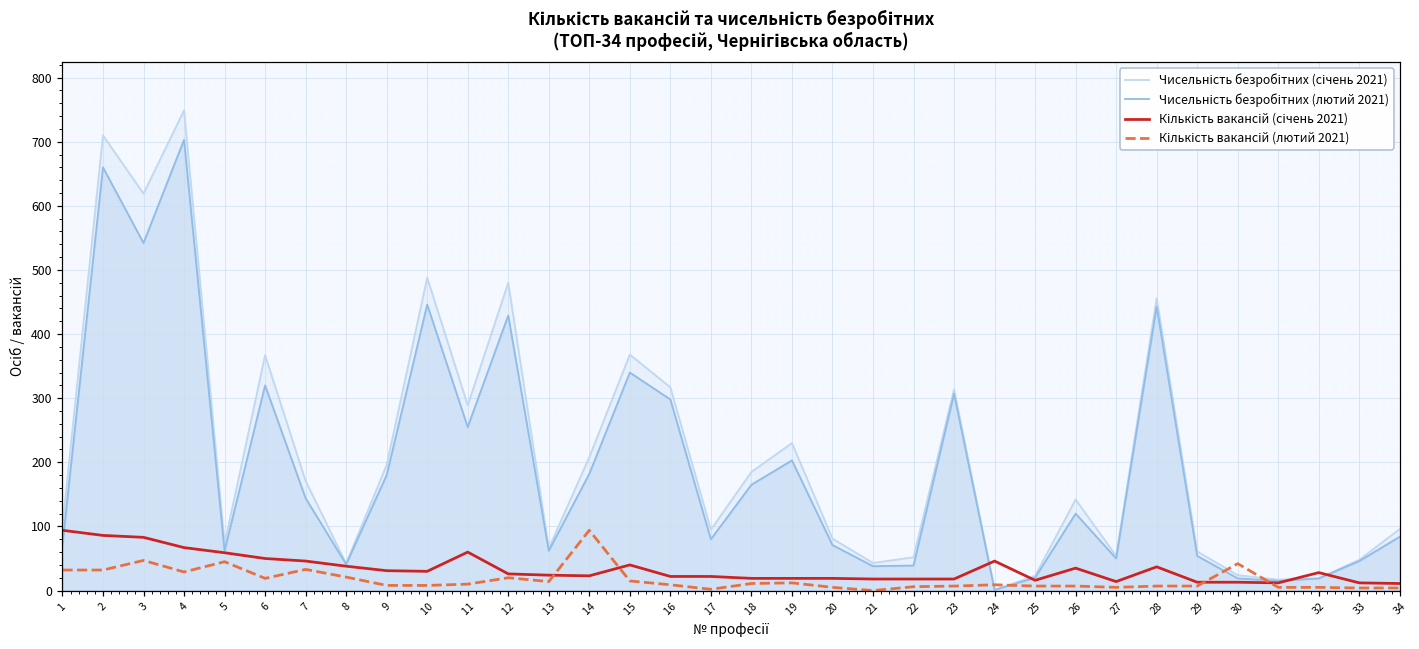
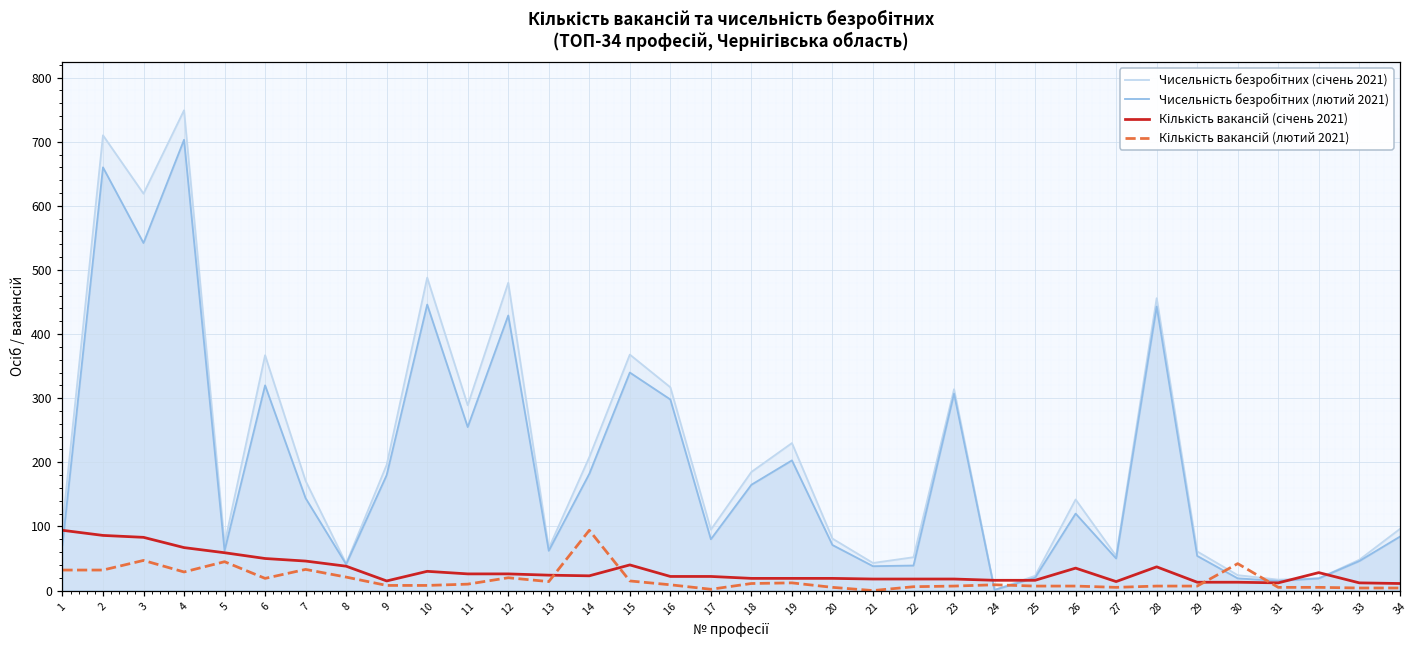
Кількість вакансій (січень 2021), 9: 30 -> 20
Кількість вакансій (січень 2021), 11: 60 -> 30
Кількість вакансій (січень 2021), 24: 50 -> 20
